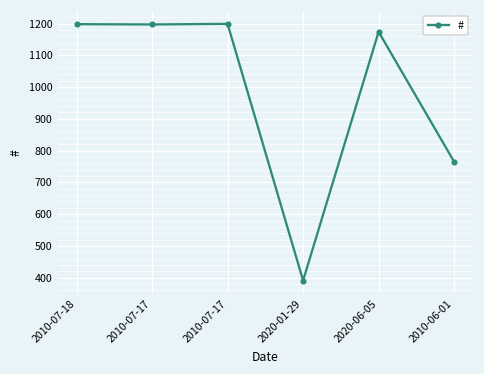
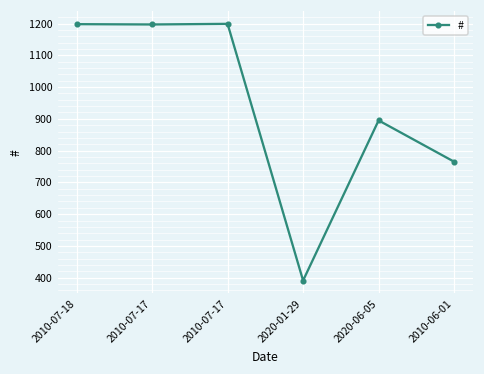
2020-06-05: 1170 -> 900
